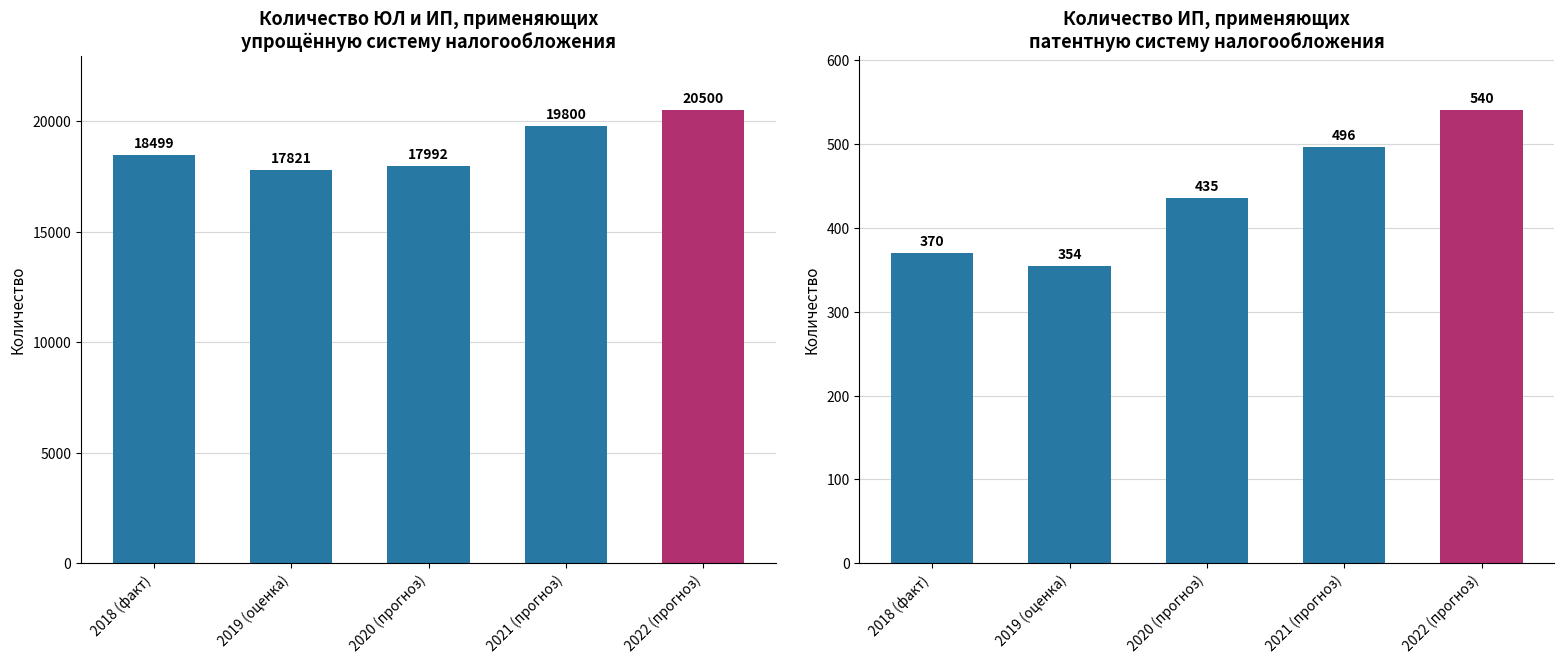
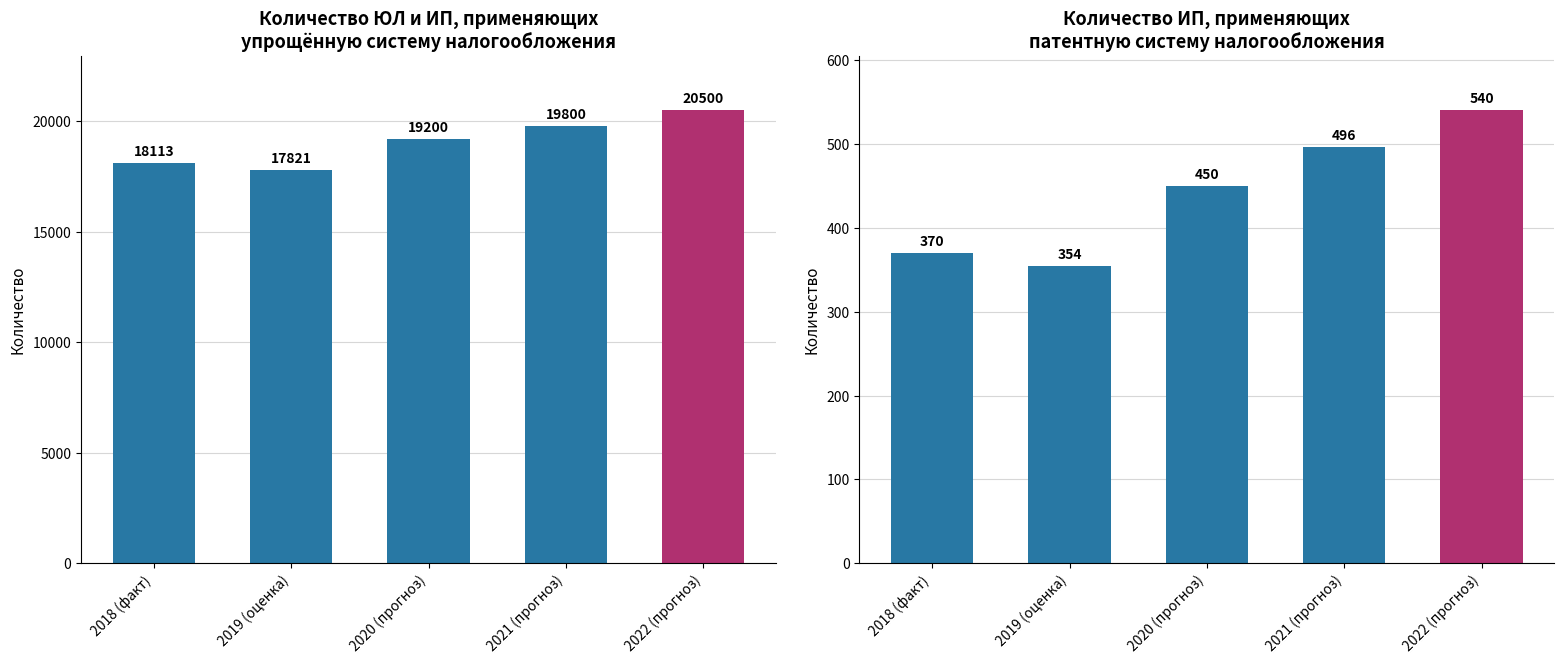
Количество ЮЛ и ИП, применяющих упрощённую систему налогообложения, 2018 (факт): 18499 -> 18113
Количество ЮЛ и ИП, применяющих упрощённую систему налогообложения, 2020 (прогноз): 17992 -> 19200
Количество ИП, применяющих патентную систему налогообложения, 2020 (прогноз): 435 -> 450
